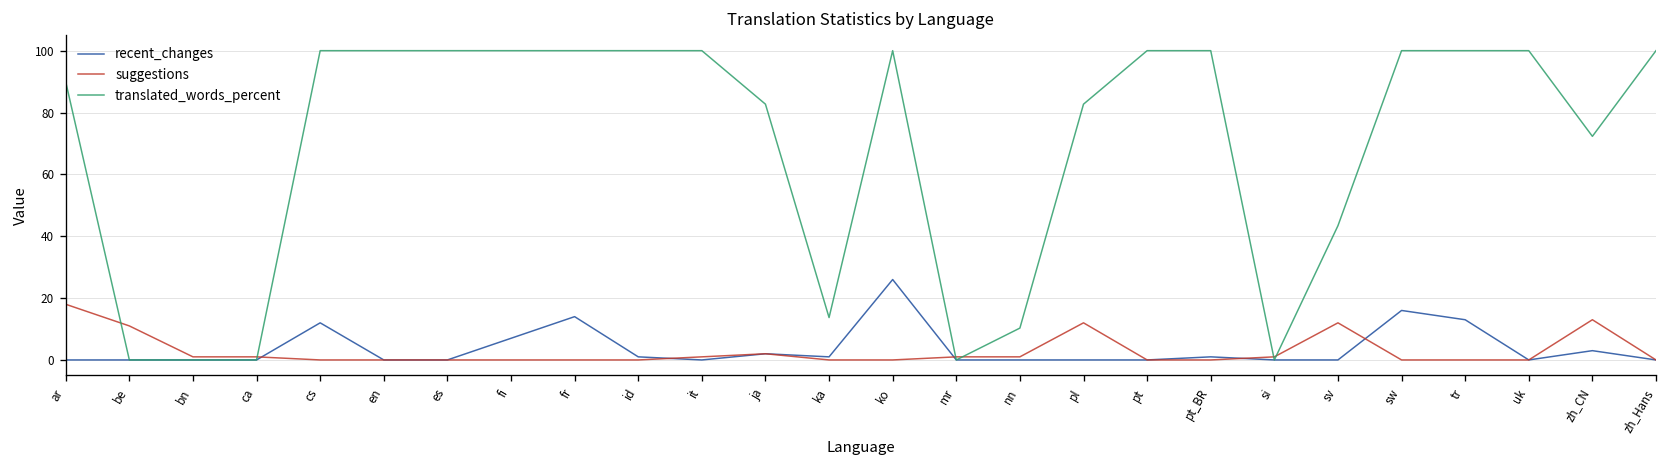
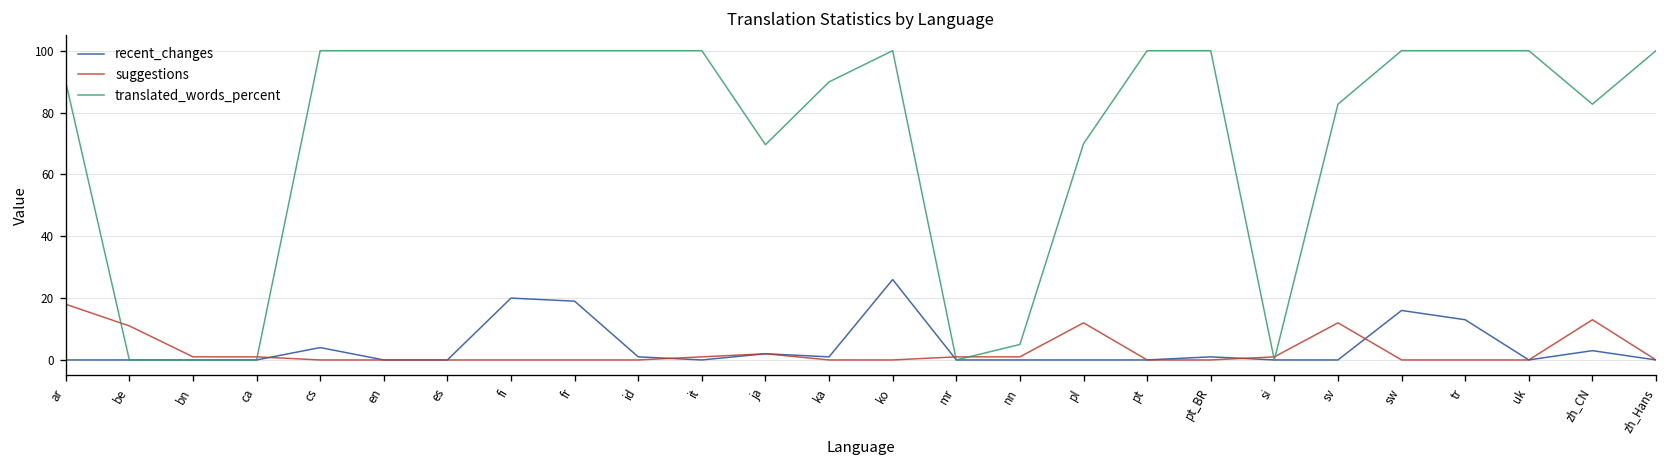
recent_changes, cs: 12 -> 4
recent_changes, fi: 7 -> 20
recent_changes, fr: 14 -> 19
translated_words_percent, ja: 83 -> 70
translated_words_percent, ka: 14 -> 90
translated_words_percent, nn: 10 -> 5
translated_words_percent, pl: 83 -> 70
translated_words_percent, sv: 43 -> 83
translated_words_percent, zh_CN: 72 -> 83
